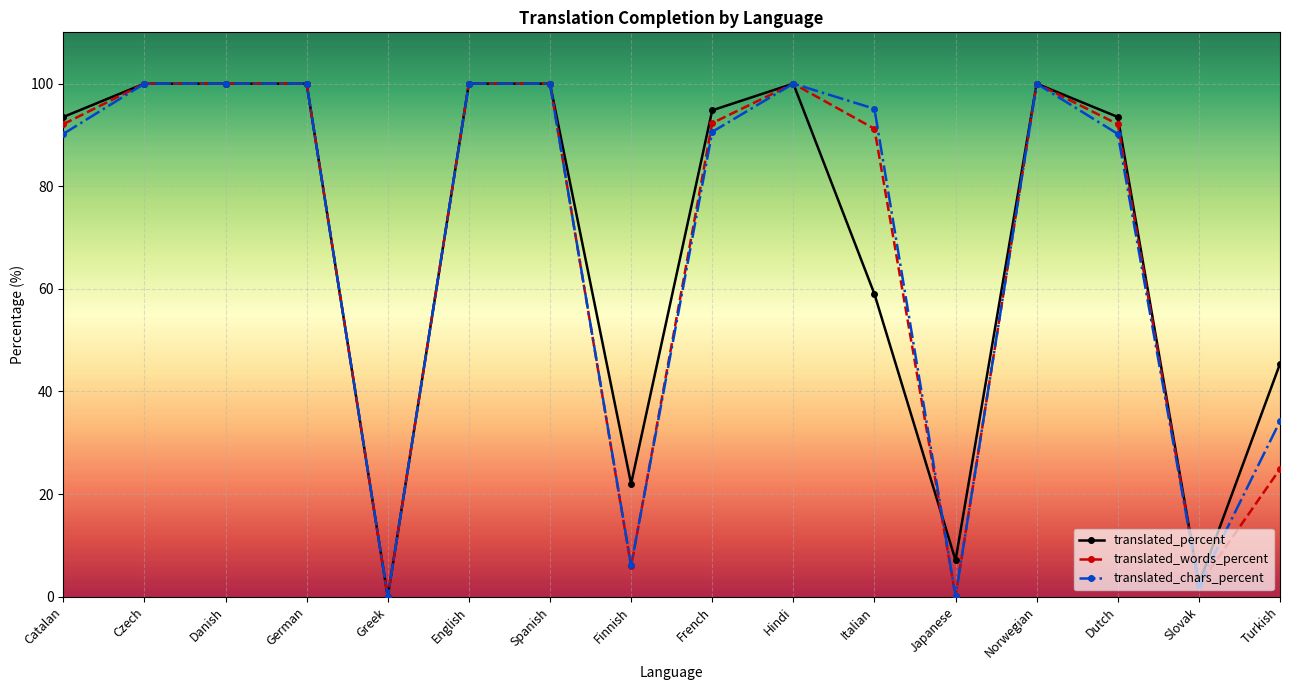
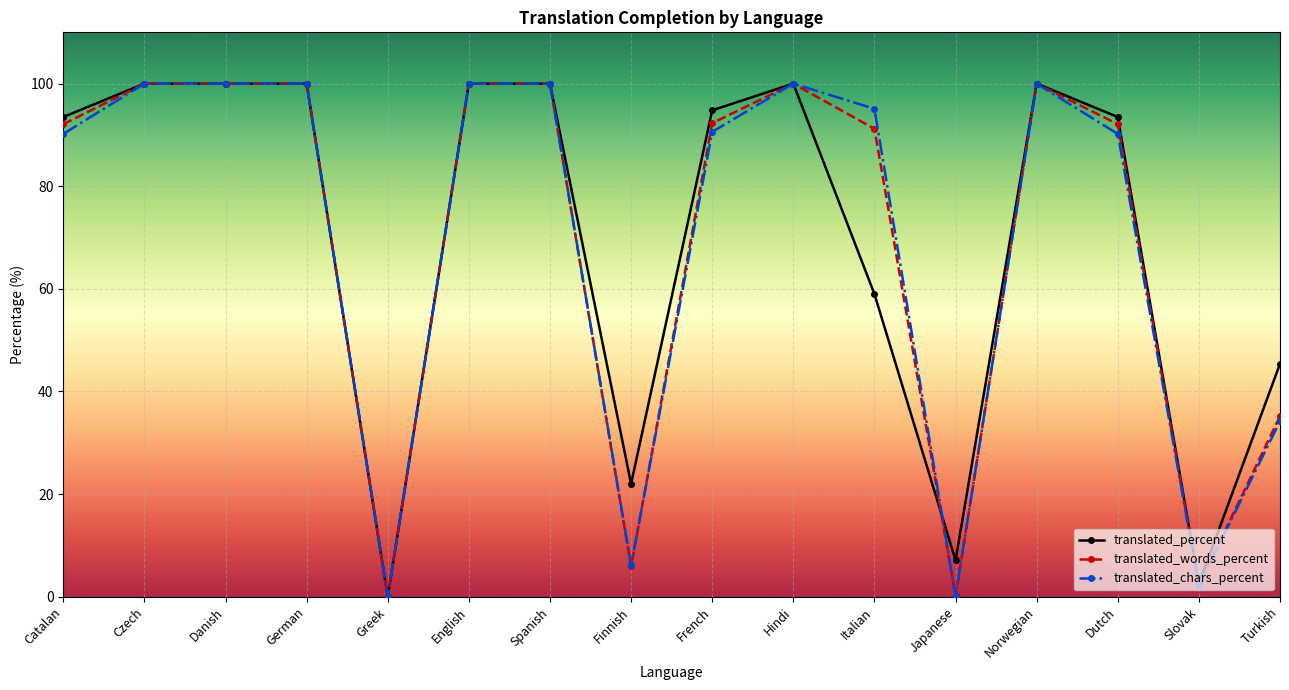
translated_words_percent, Turkish: 25 -> 35
